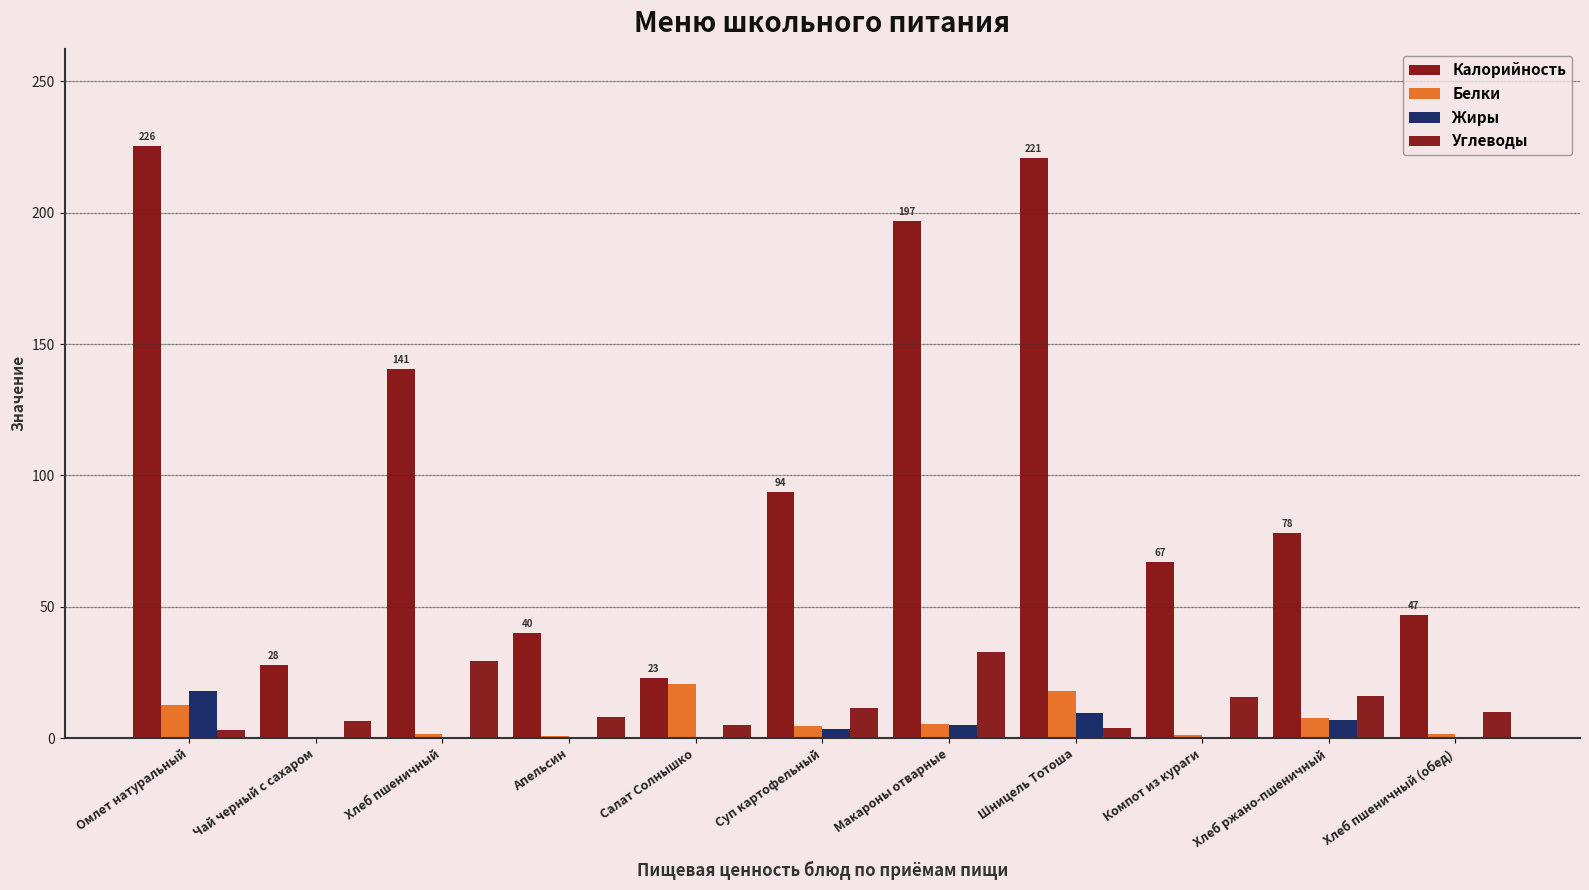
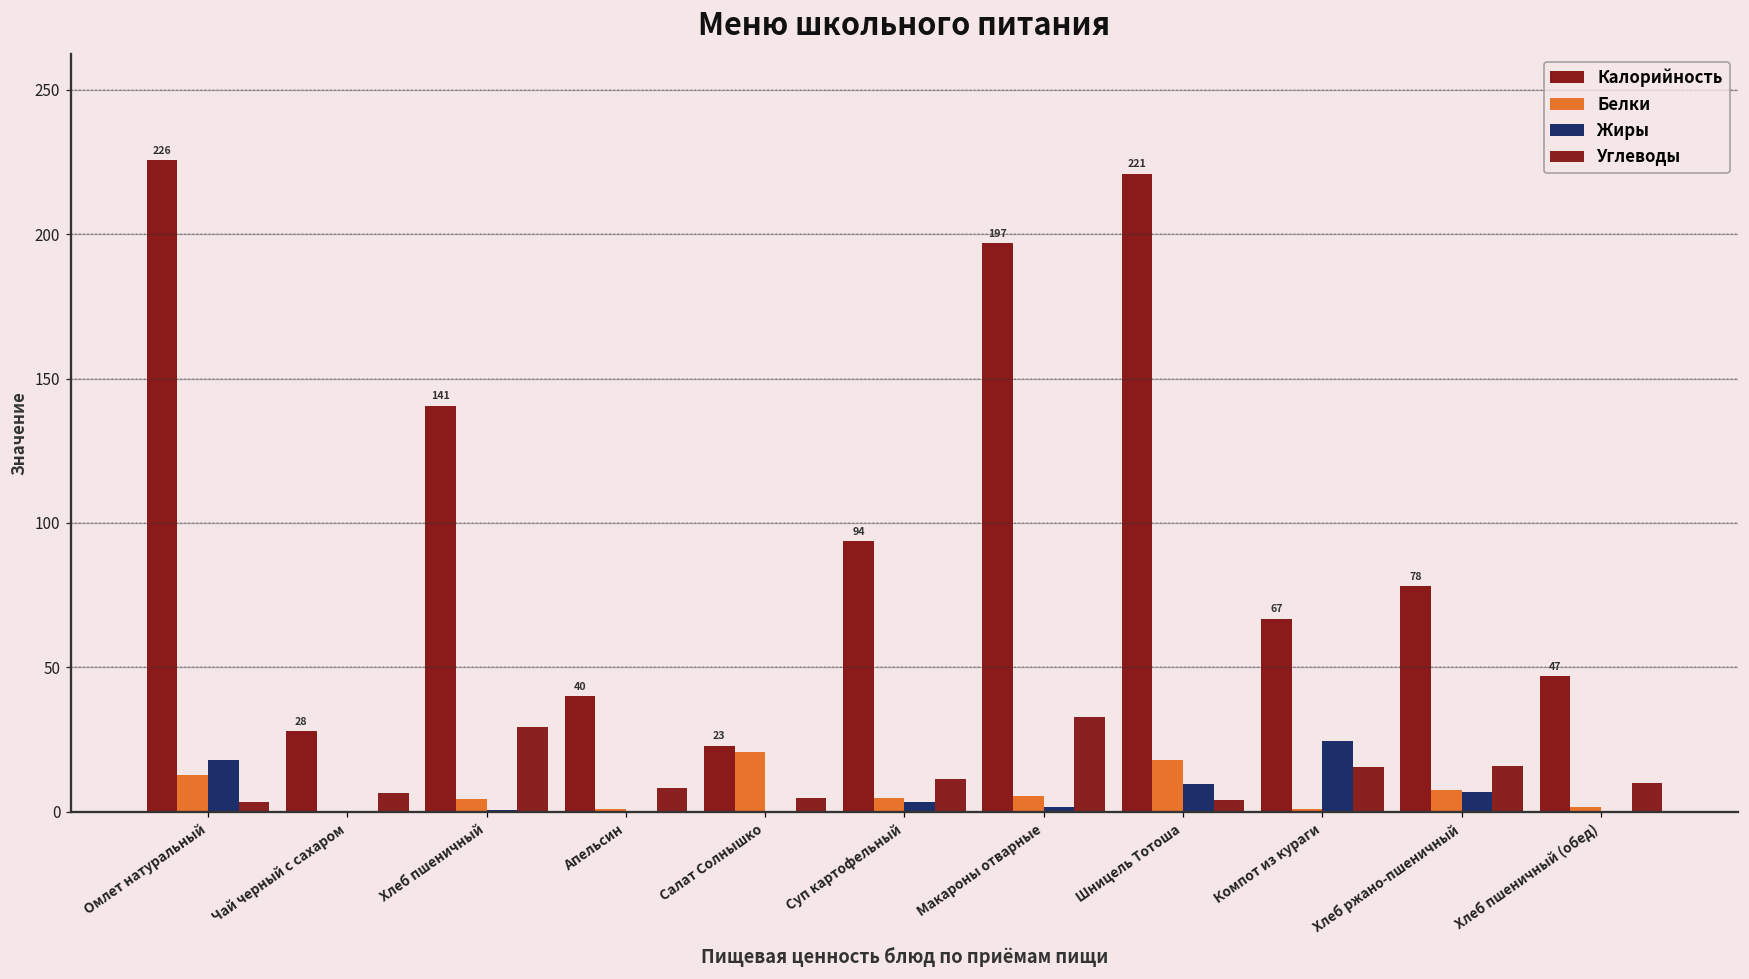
Белки, Хлеб пшеничный: 2 -> 5
Жиры, Макароны отварные: 5 -> 2
Жиры, Компот из кураги: 0 -> 25
